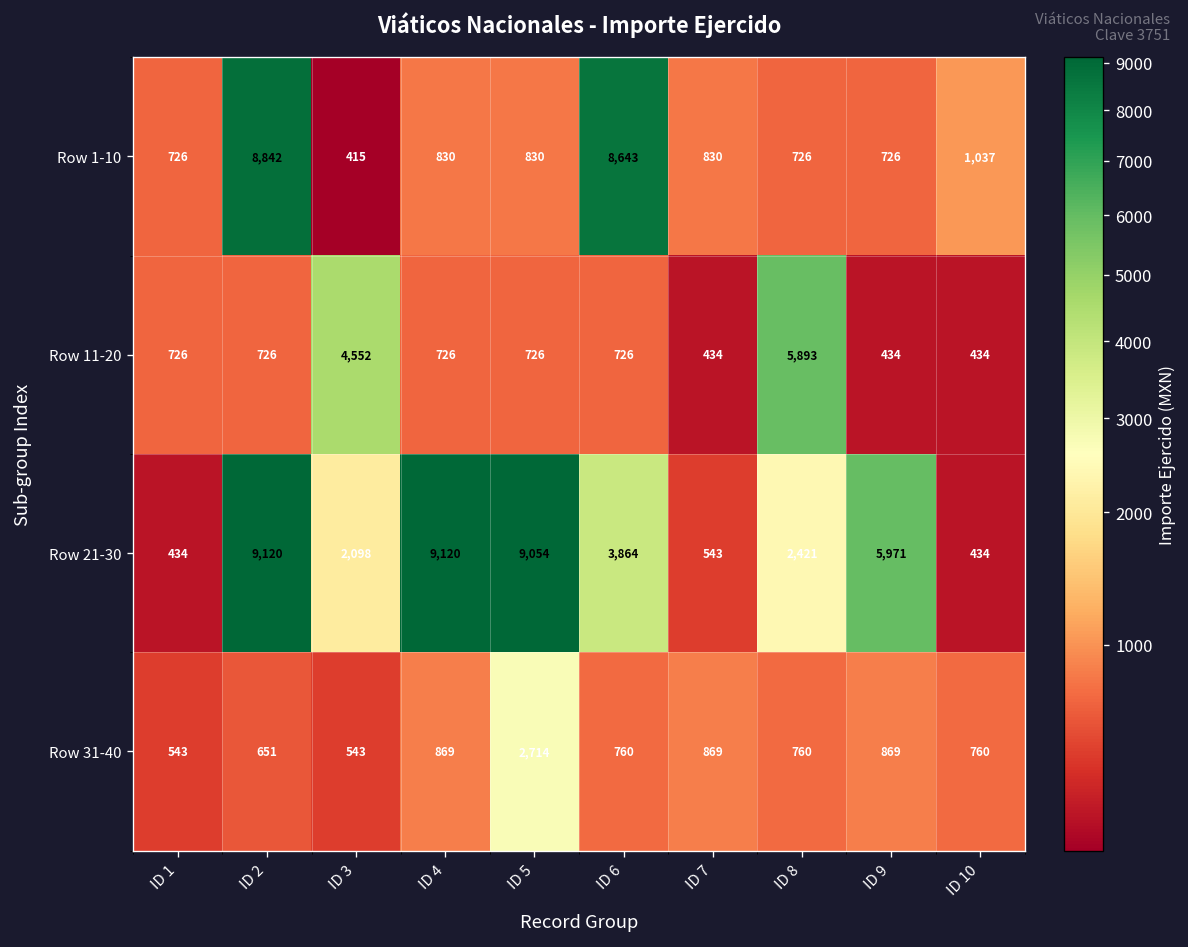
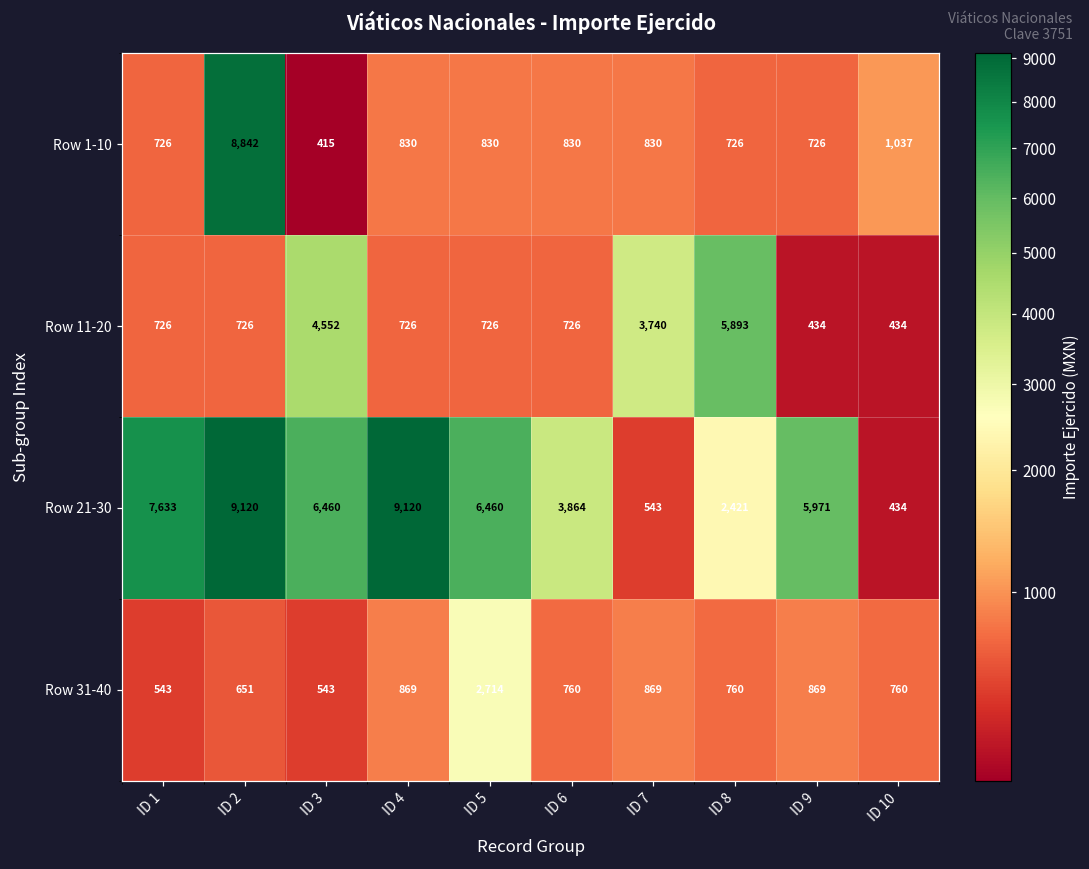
Row 1-10, ID 6: 8,643 -> 830
Row 11-20, ID 7: 434 -> 3,740
Row 21-30, ID 1: 434 -> 7,633
Row 21-30, ID 3: 2,098 -> 6,460
Row 21-30, ID 5: 9,054 -> 6,460
